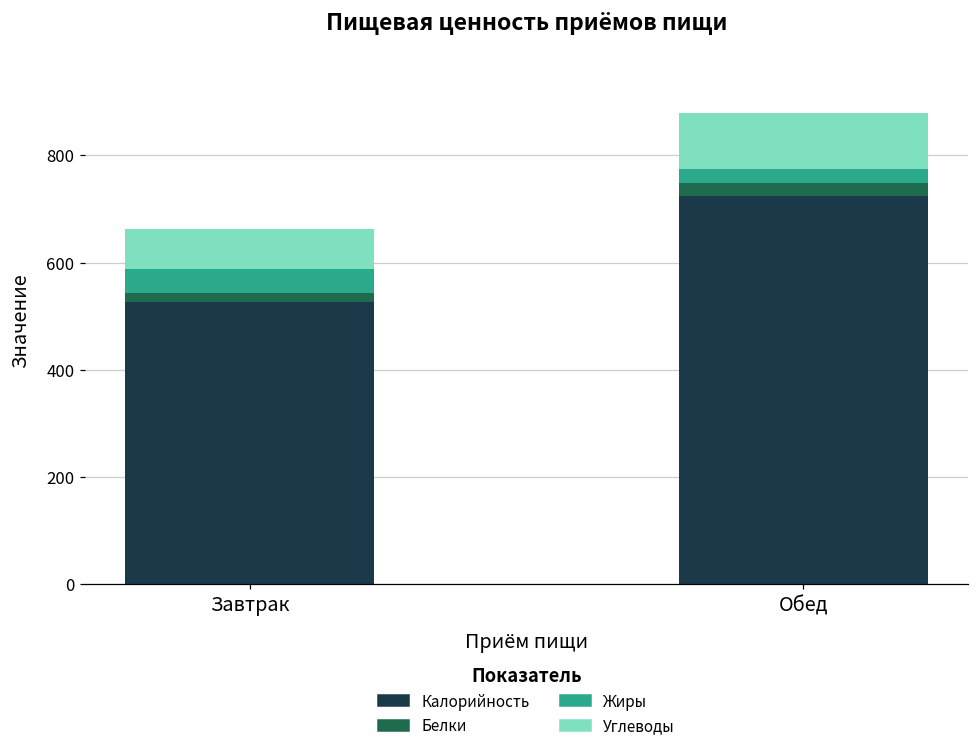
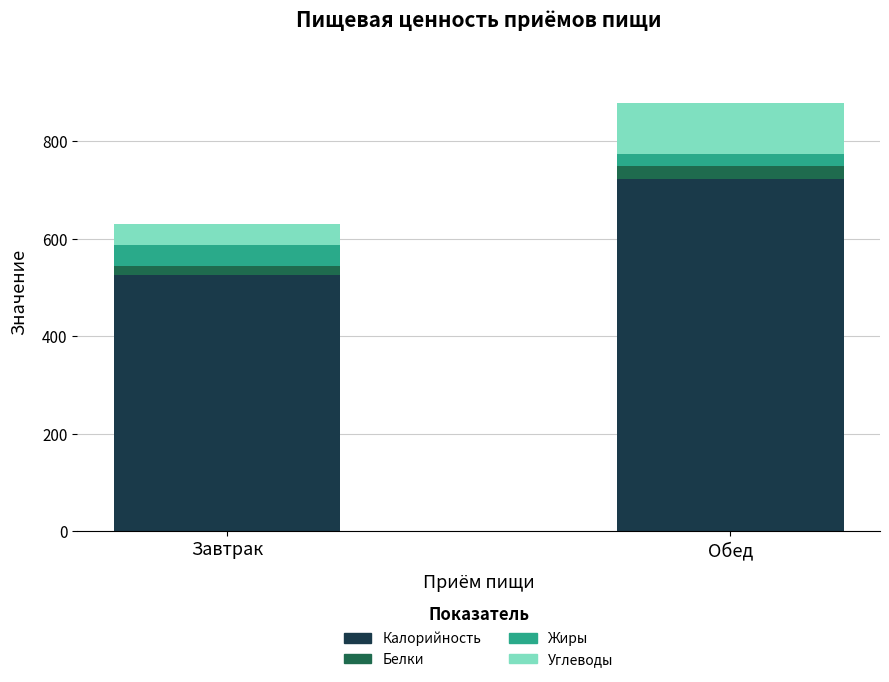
Углеводы, Завтрак: 80 -> 40
